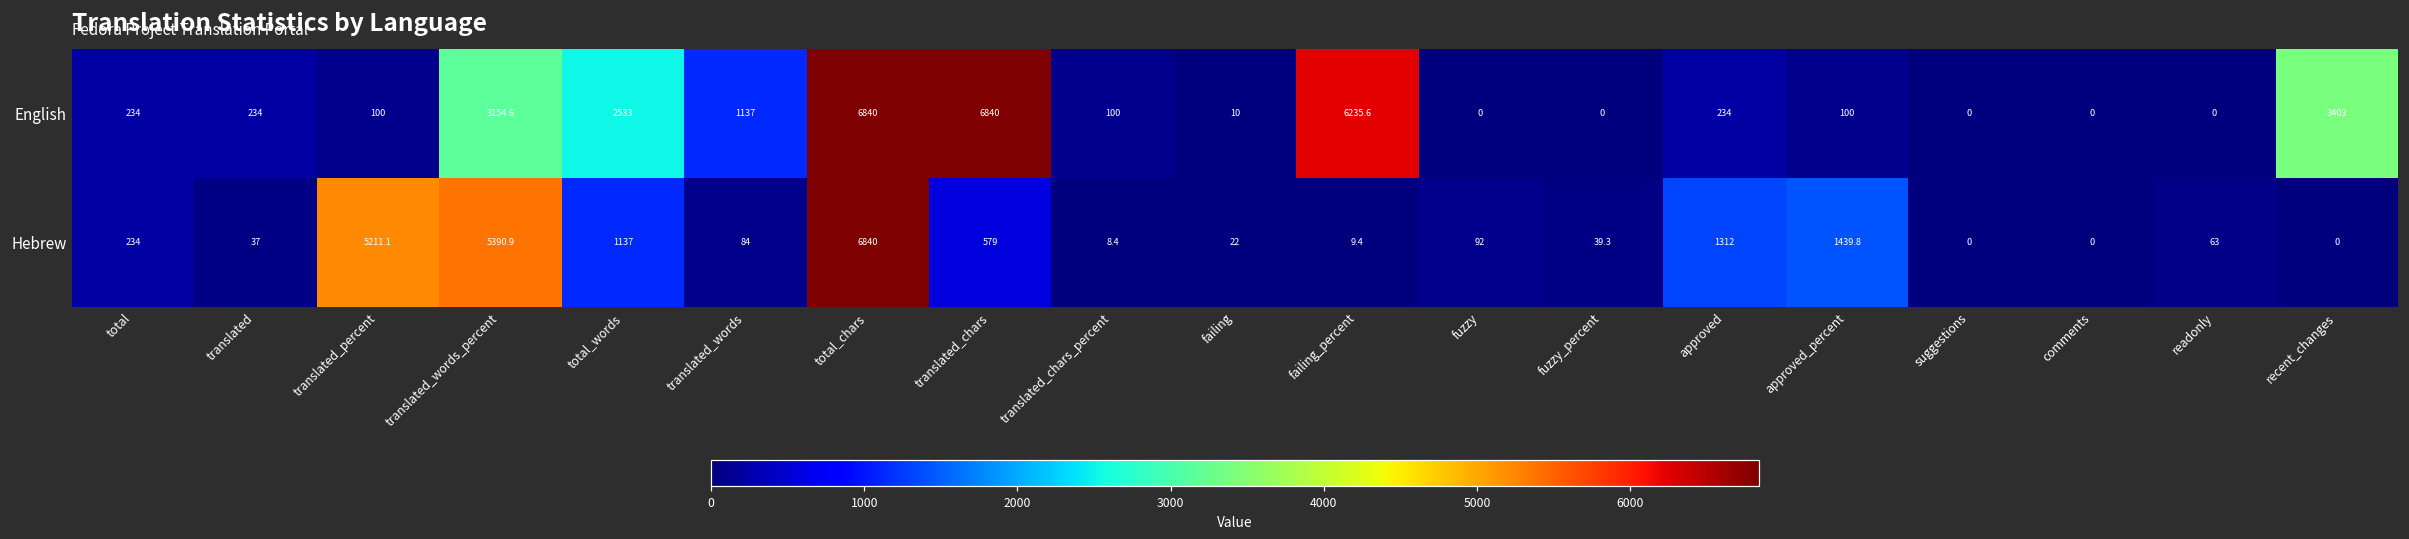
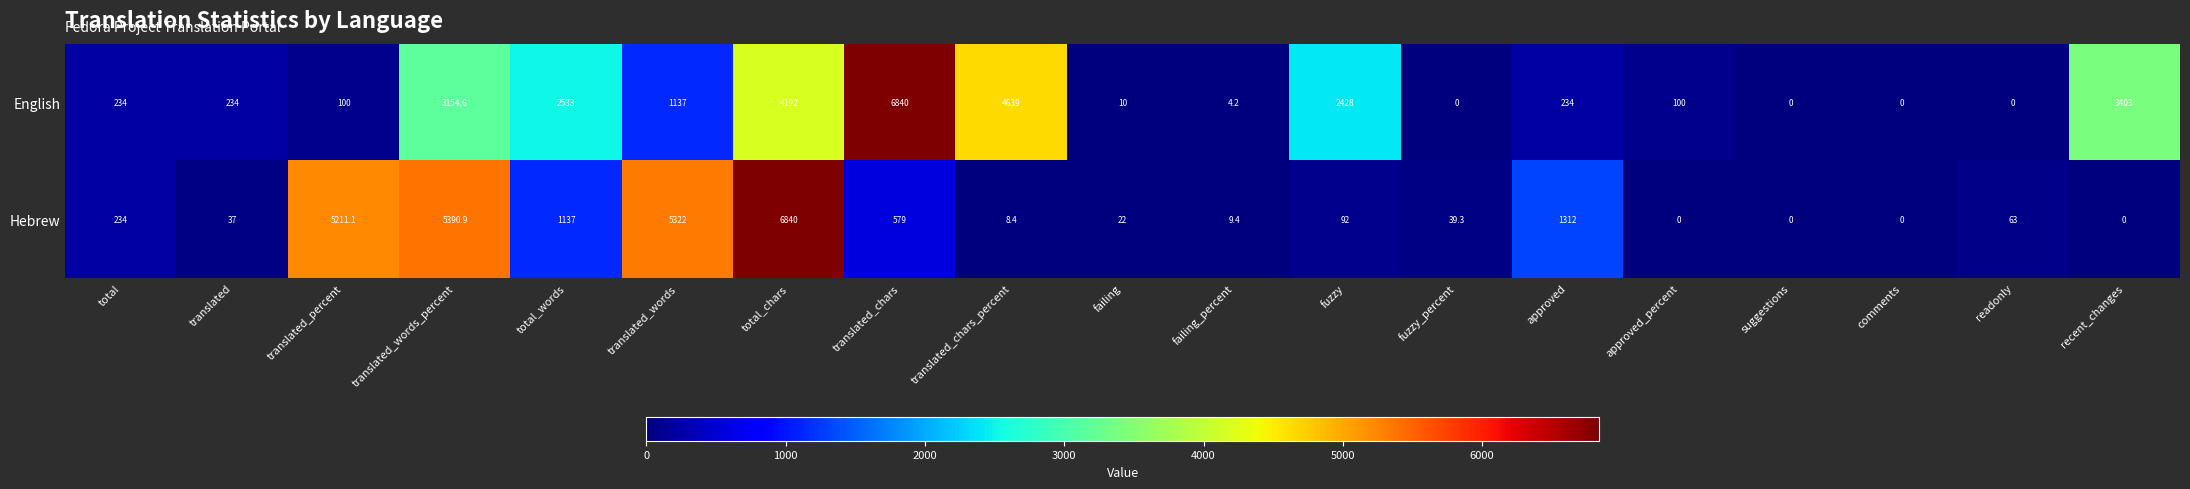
English, total_chars: 6840 -> 4192
English, translated_chars_percent: 100 -> 4639
English, failing_percent: 6235.6 -> 4.2
English, fuzzy: 0 -> 2428
Hebrew, translated_words: 84 -> 5322
Hebrew, approved_percent: 1439.8 -> 0
